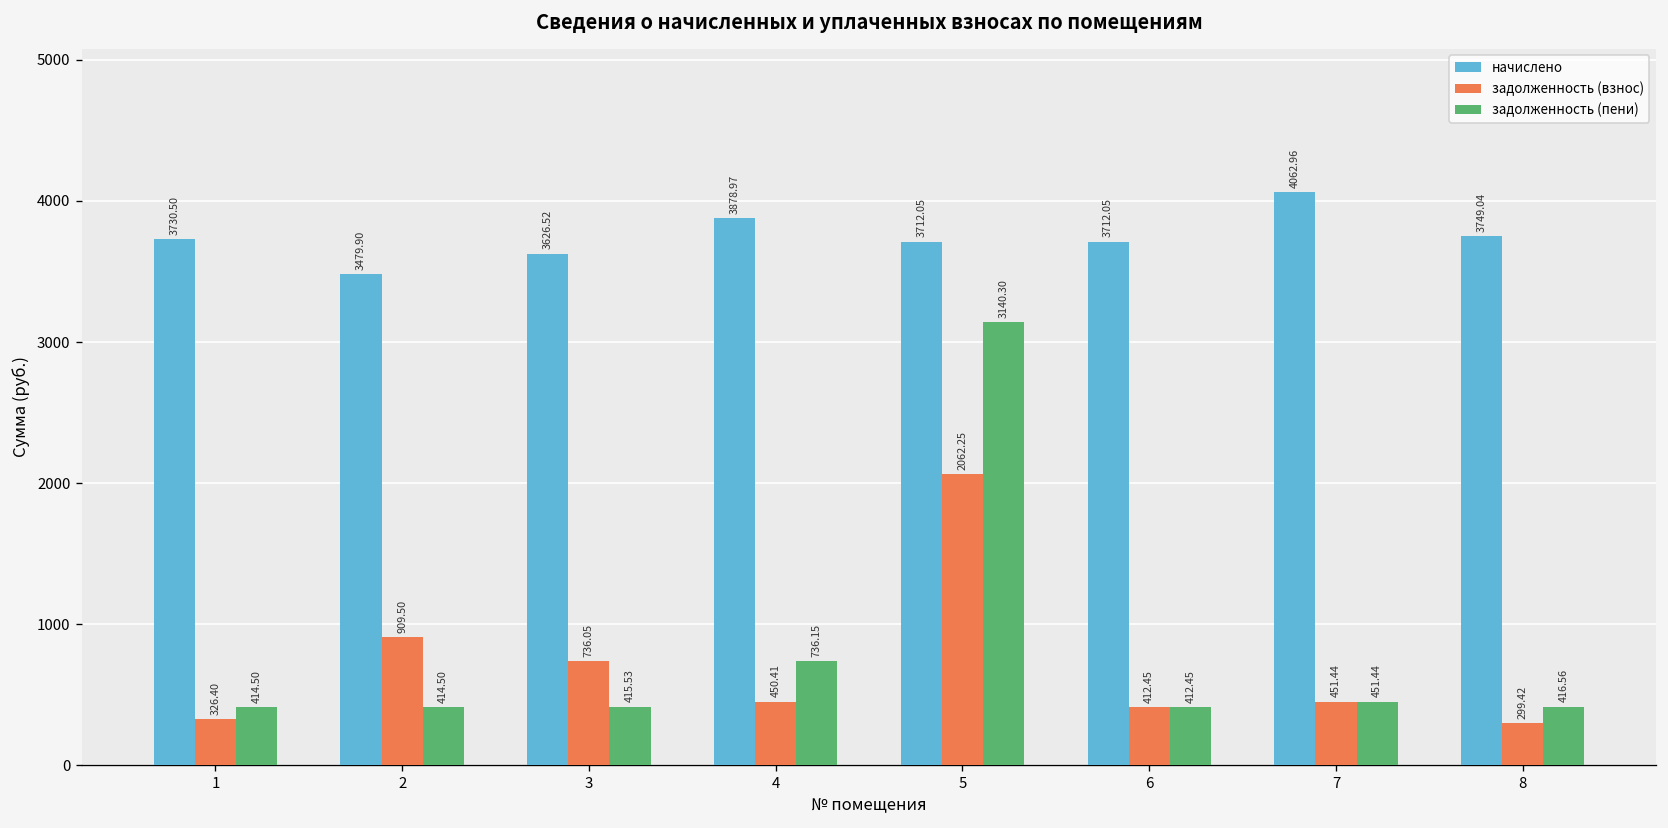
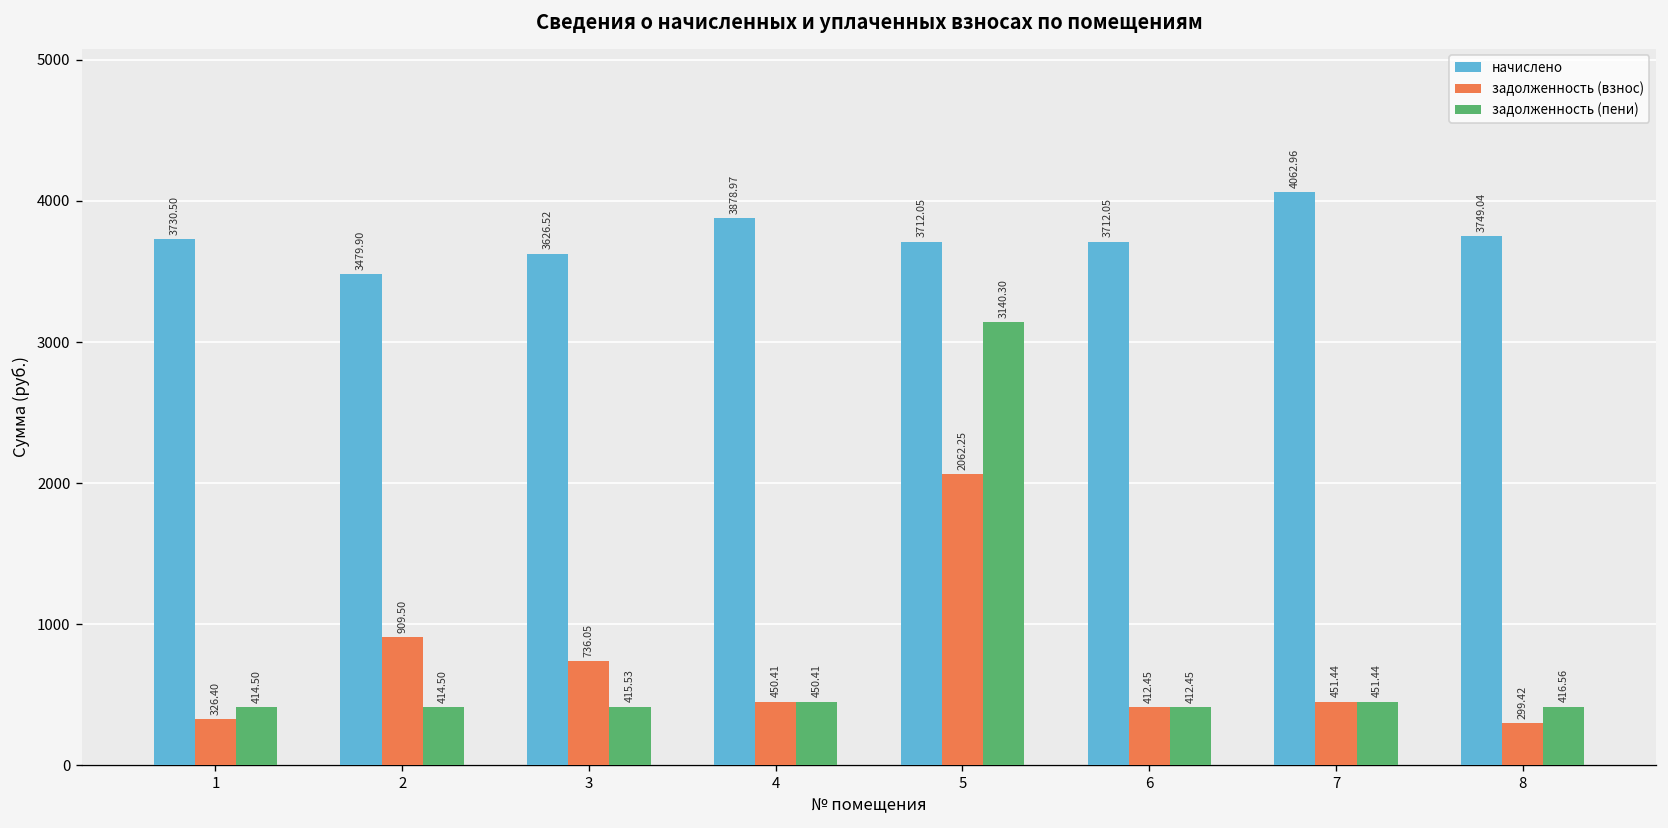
задолженность (пени), 4: 736.15 -> 450.41
